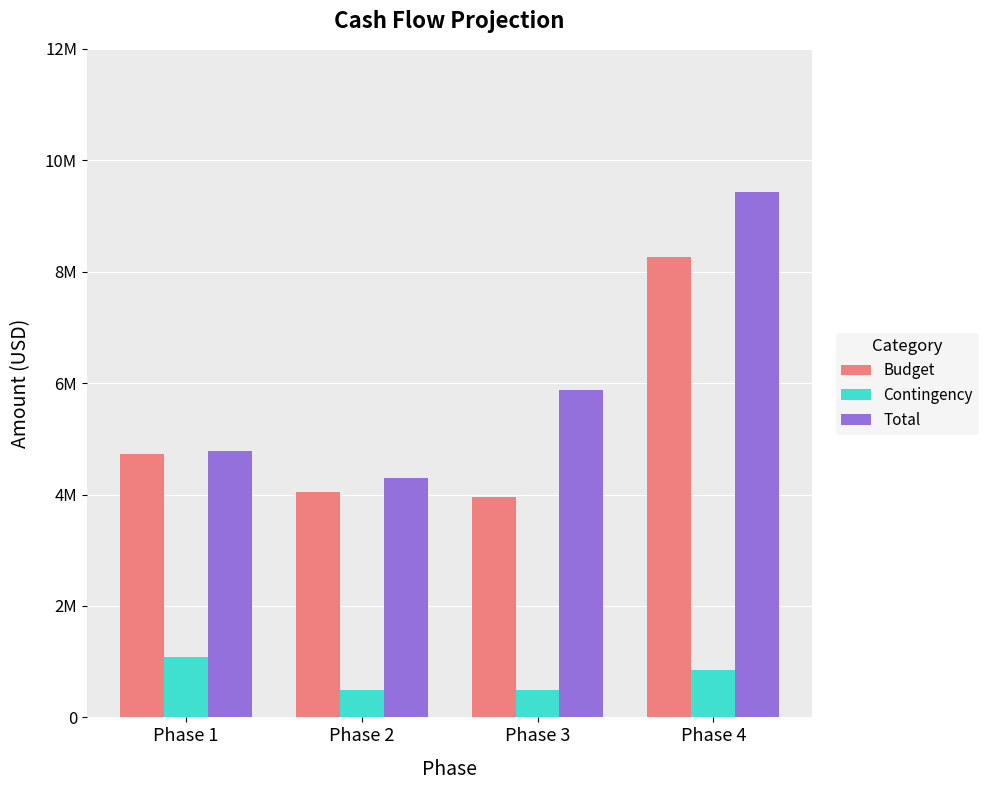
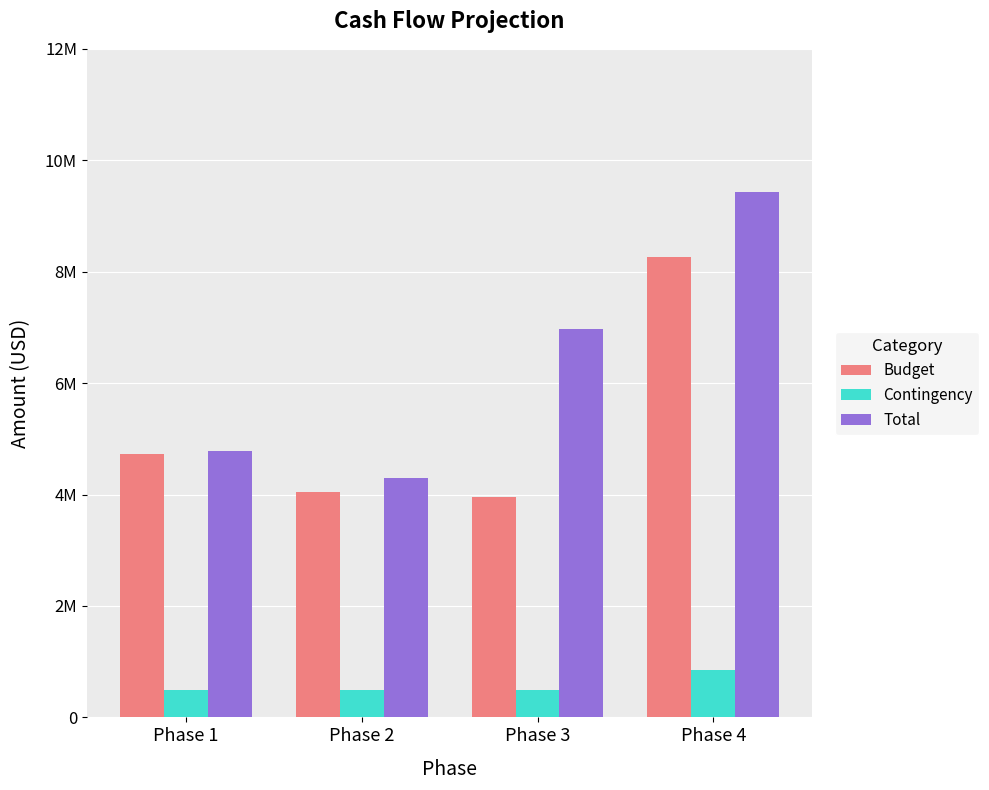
Contingency, Phase 1: 1100000 -> 500000
Total, Phase 3: 5900000 -> 7000000
